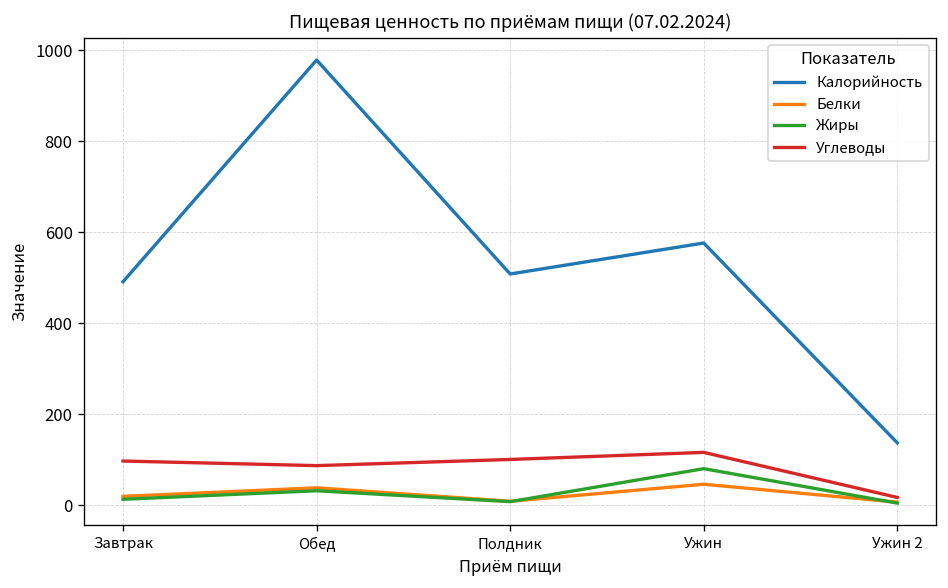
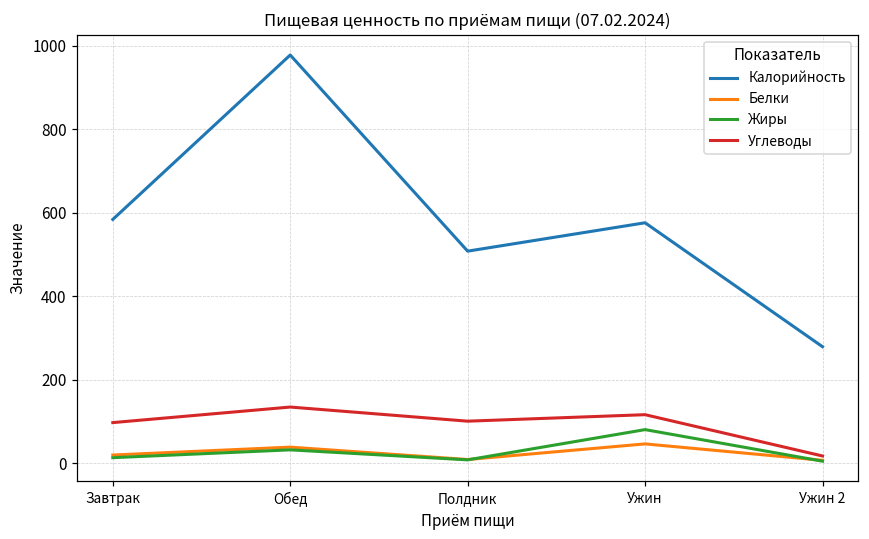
Калорийность, Завтрак: 490 -> 580
Углеводы, Обед: 90 -> 130
Калорийность, Ужин 2: 140 -> 280
